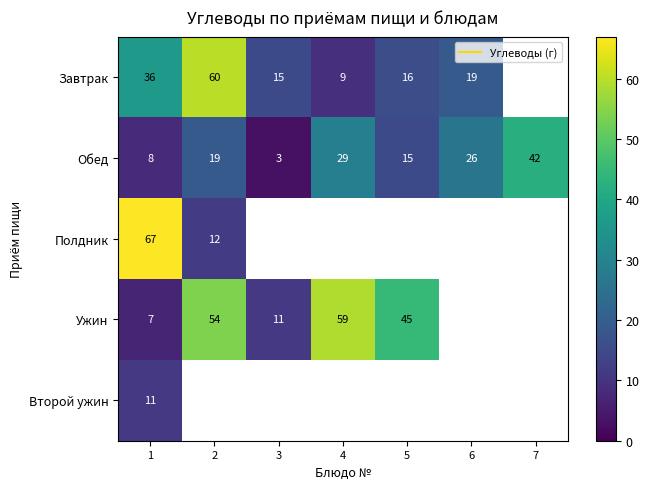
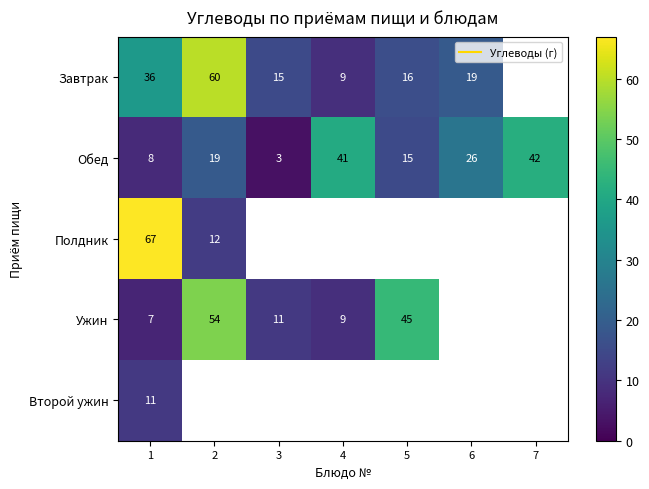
Обед, 4: 29 -> 41
Ужин, 4: 59 -> 9
